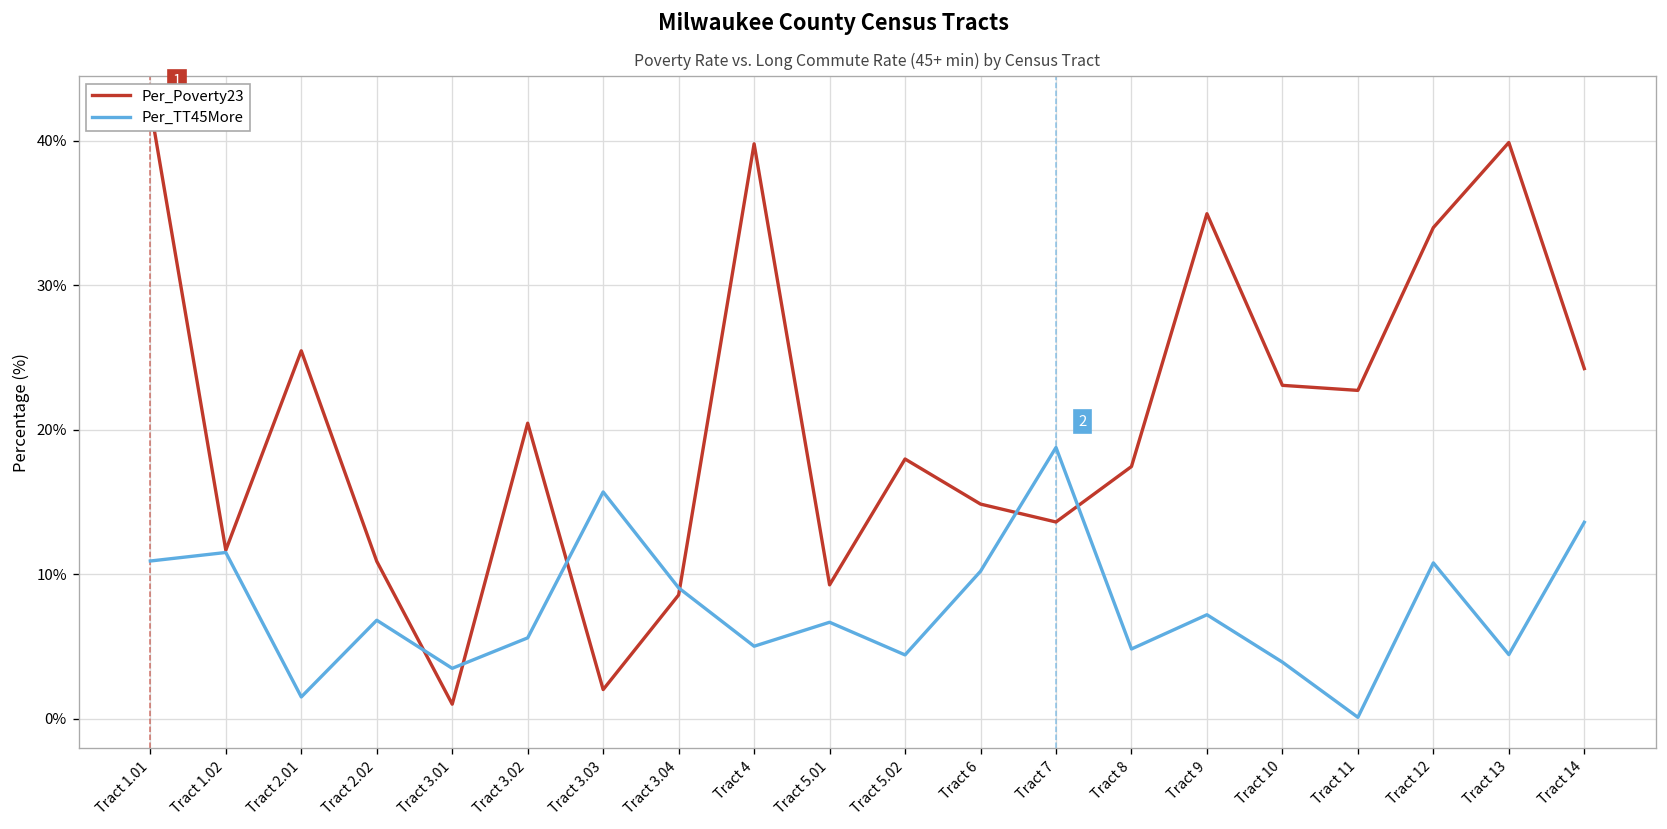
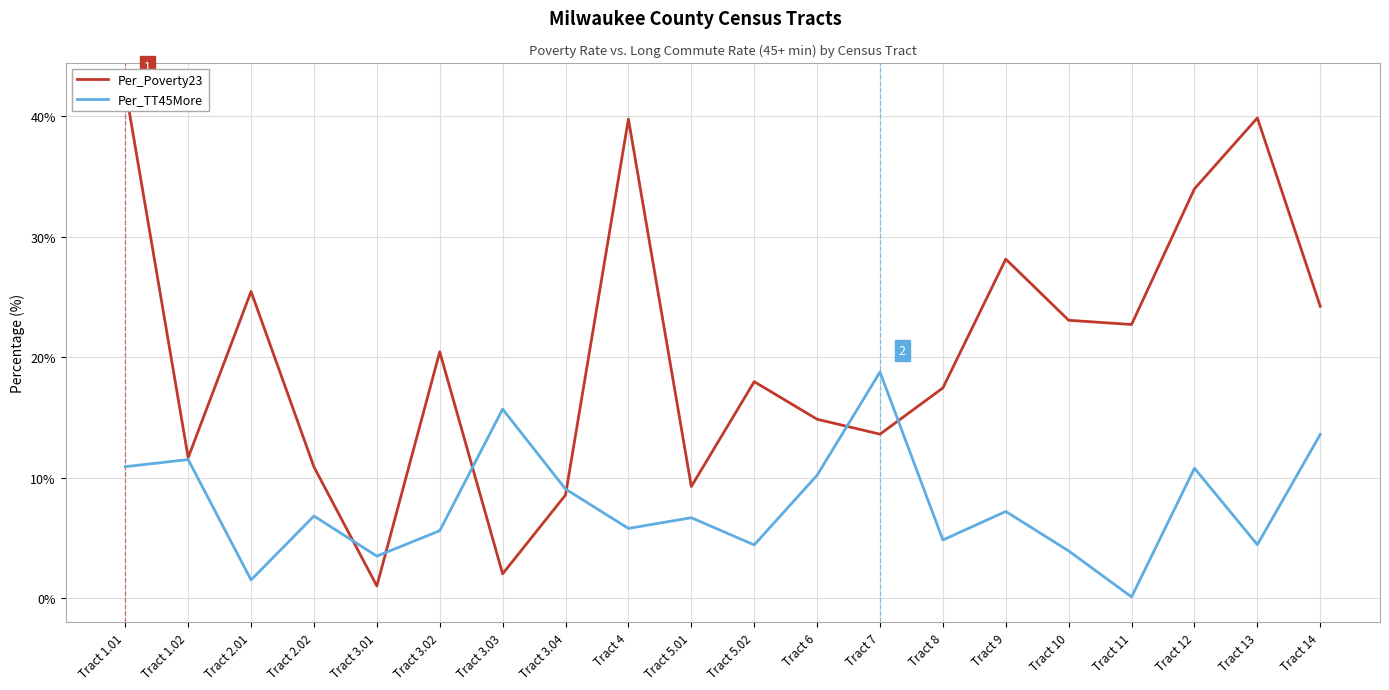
Per_TT45More, Tract 4: 5.0% -> 5.8%
Per_Poverty23, Tract 9: 35.0% -> 28.2%
